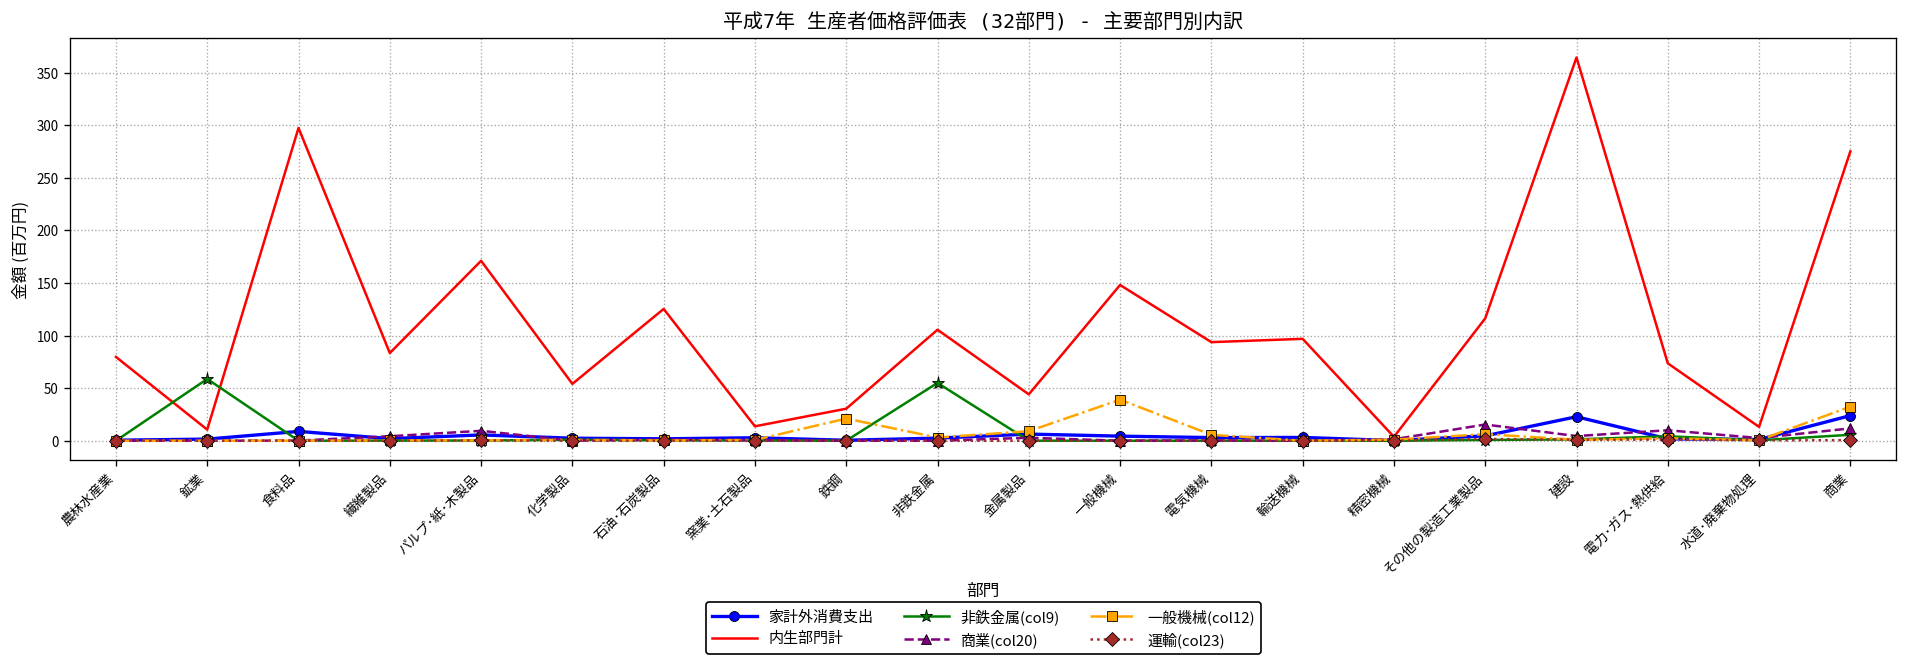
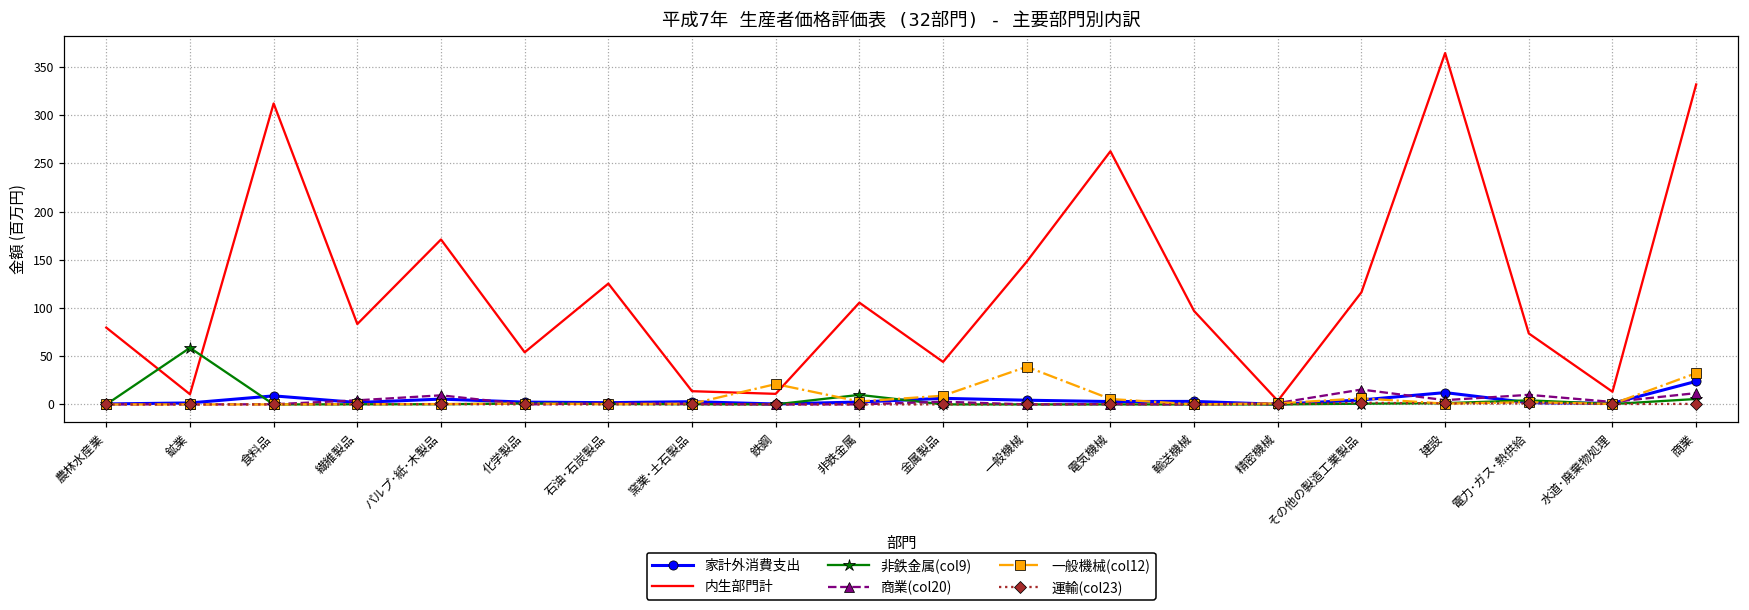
内生部門計, 食料品: 300 -> 310
内生部門計, 鉄鋼: 30 -> 10
非鉄金属(col9), 非鉄金属: 50 -> 10
内生部門計, 電気機械: 90 -> 260
家計外消費支出, 建設: 20 -> 10
内生部門計, 商業: 280 -> 330
